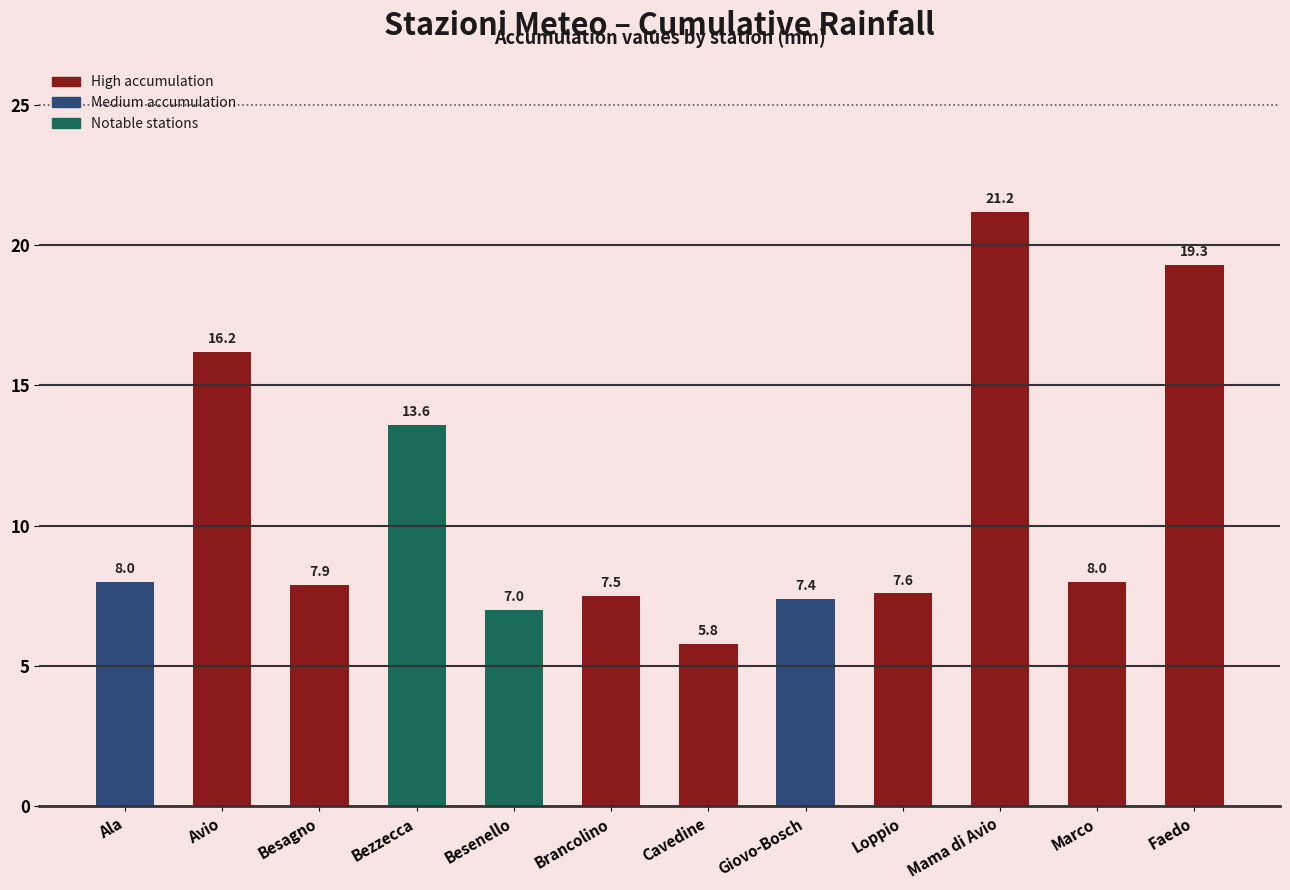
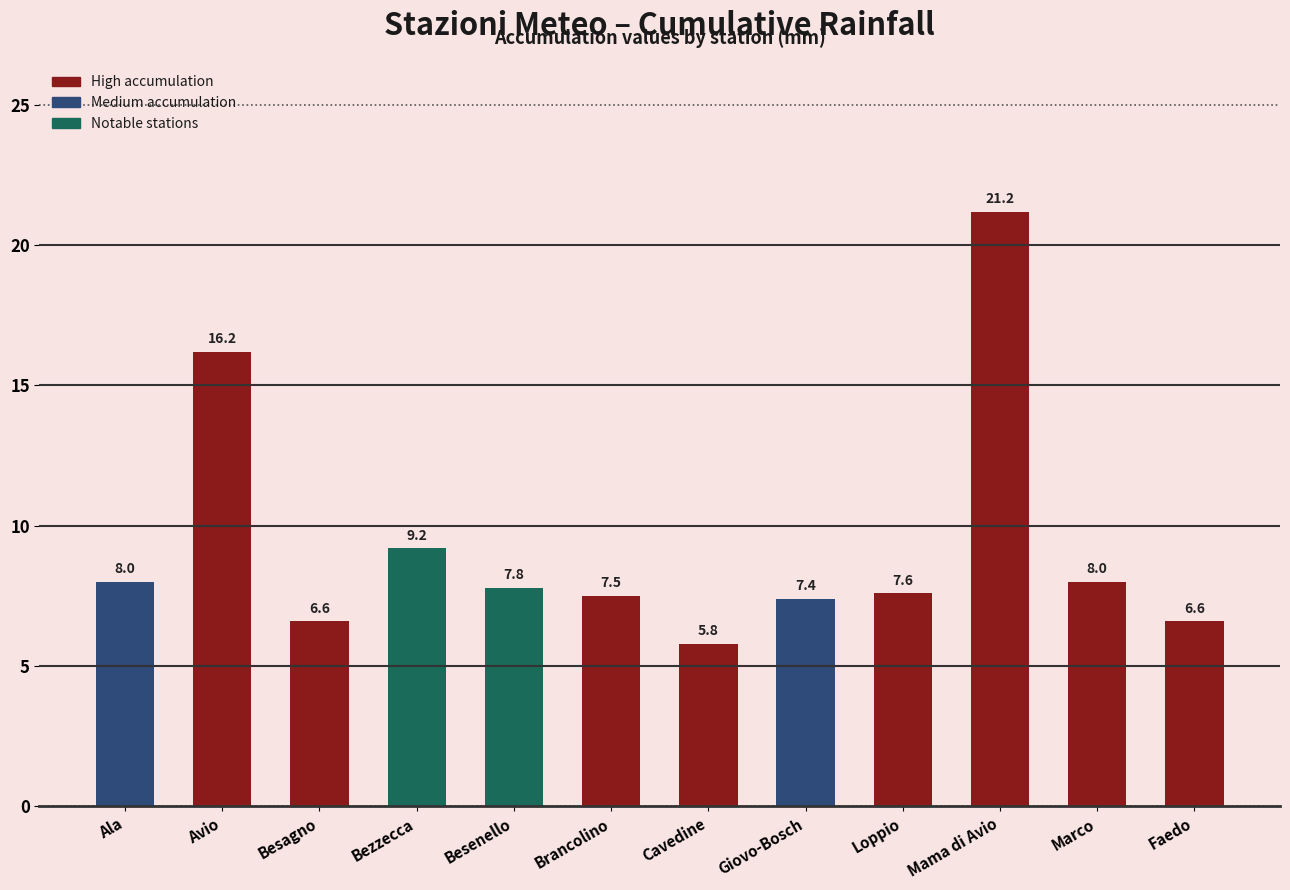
Besagno: 7.9 -> 6.6
Bezzecca: 13.6 -> 9.2
Besenello: 7.0 -> 7.8
Faedo: 19.3 -> 6.6
